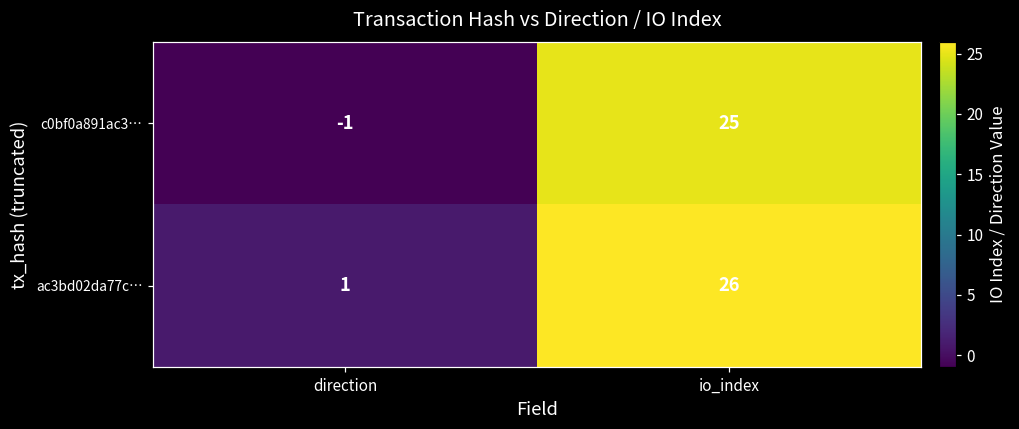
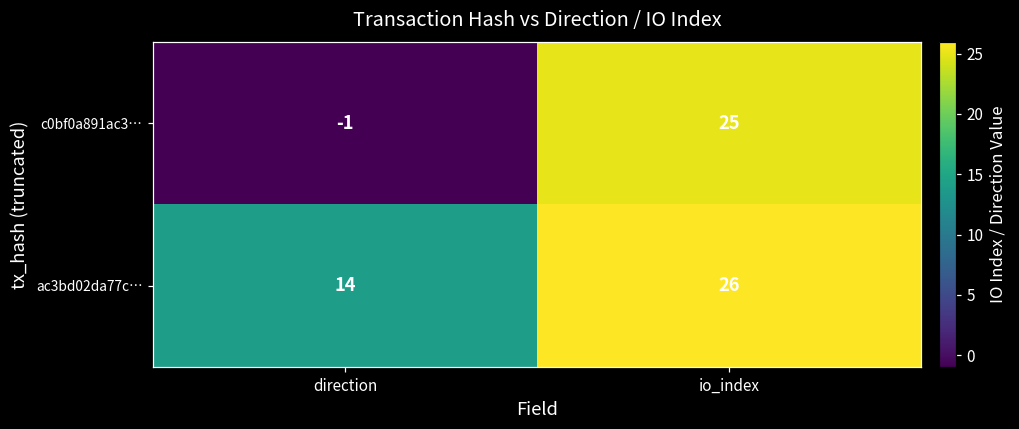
ac3bd02da77c…, direction: 1 -> 14
